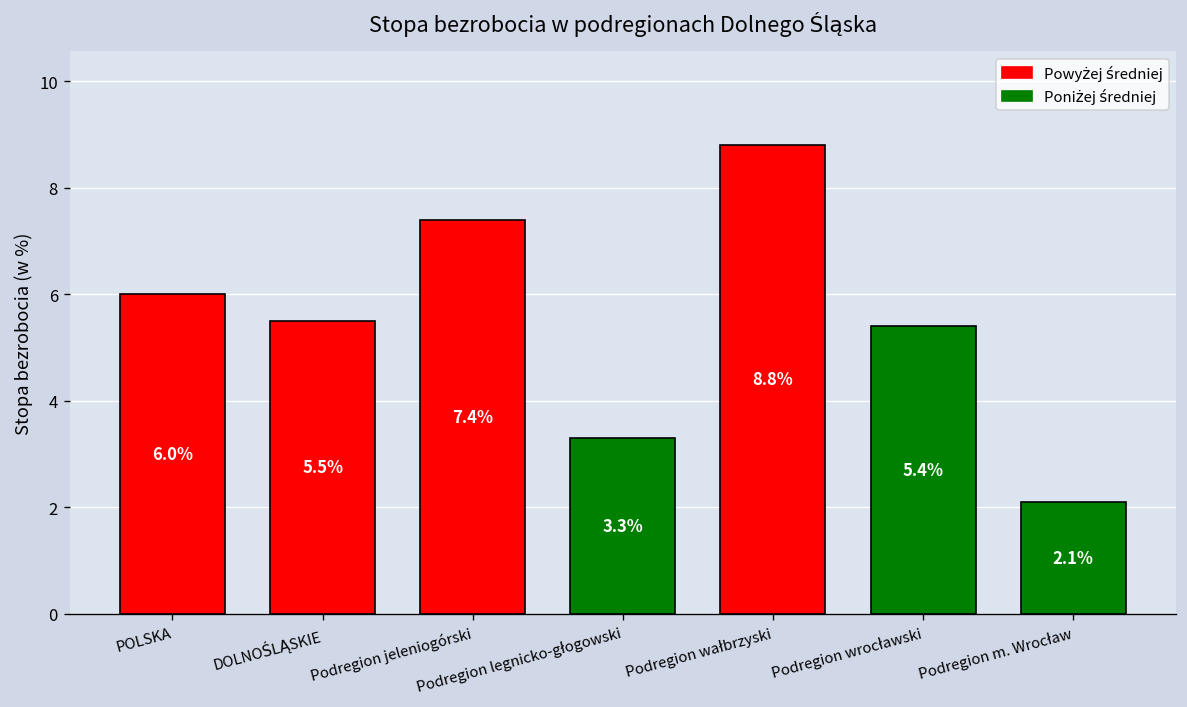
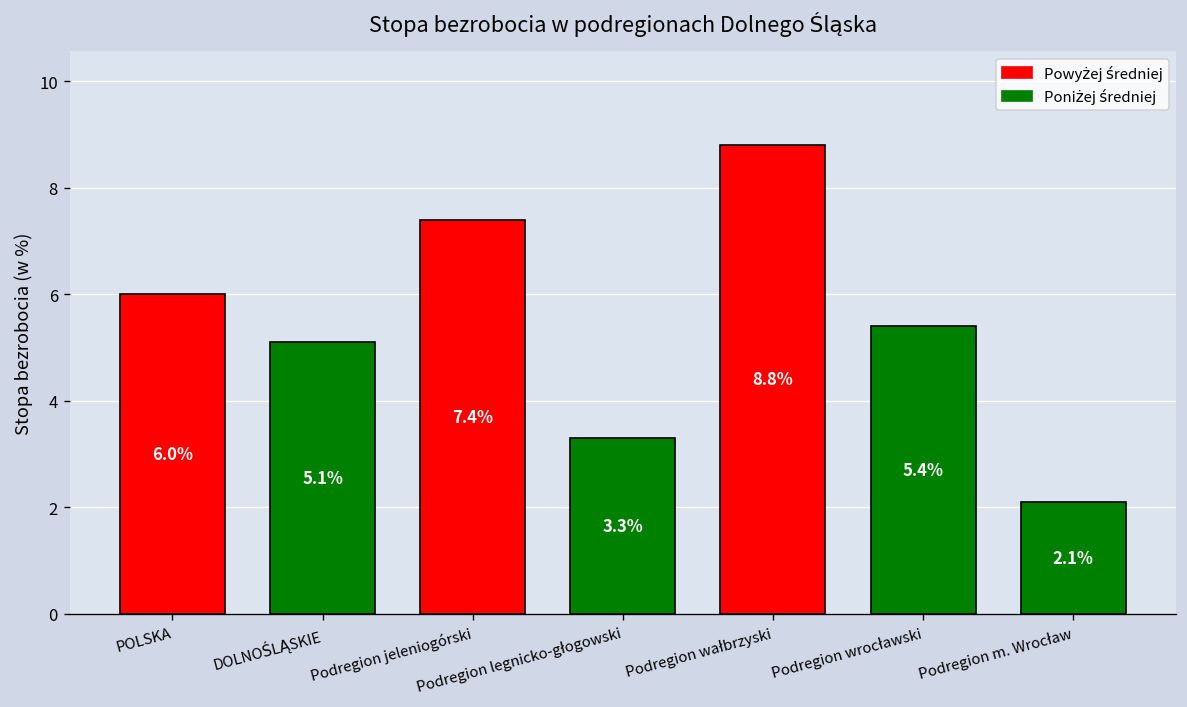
DOLNOŚLĄSKIE: 5.5% -> 5.1%
